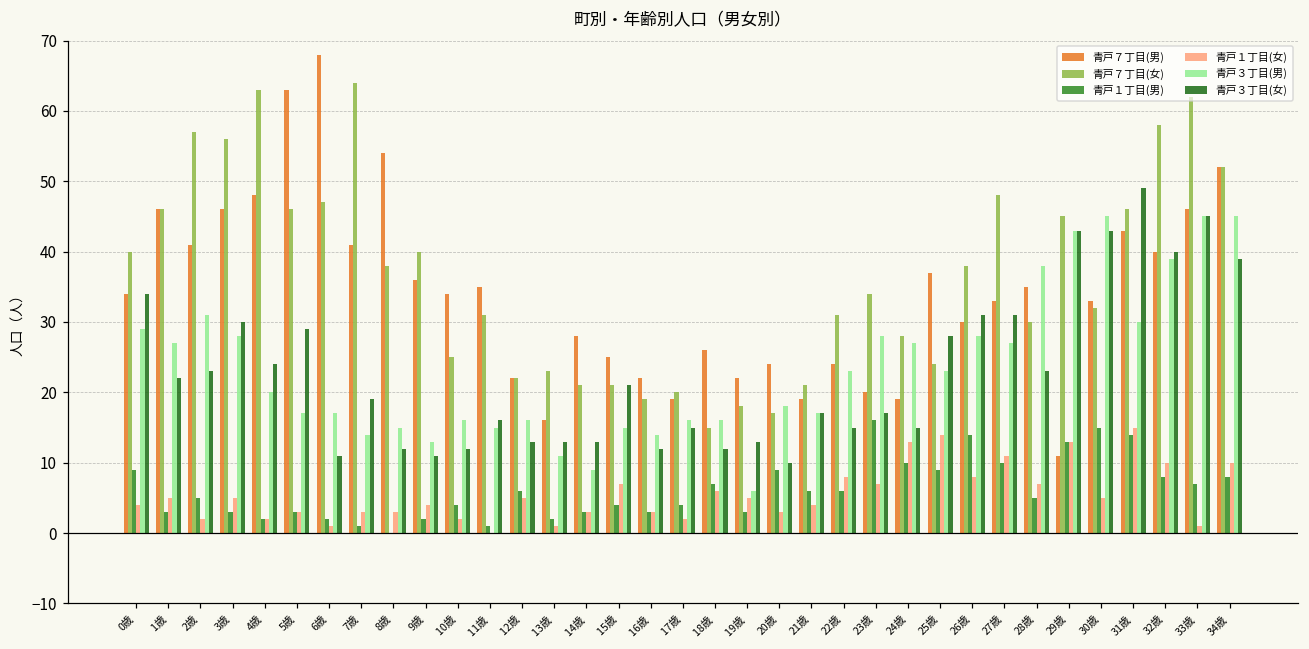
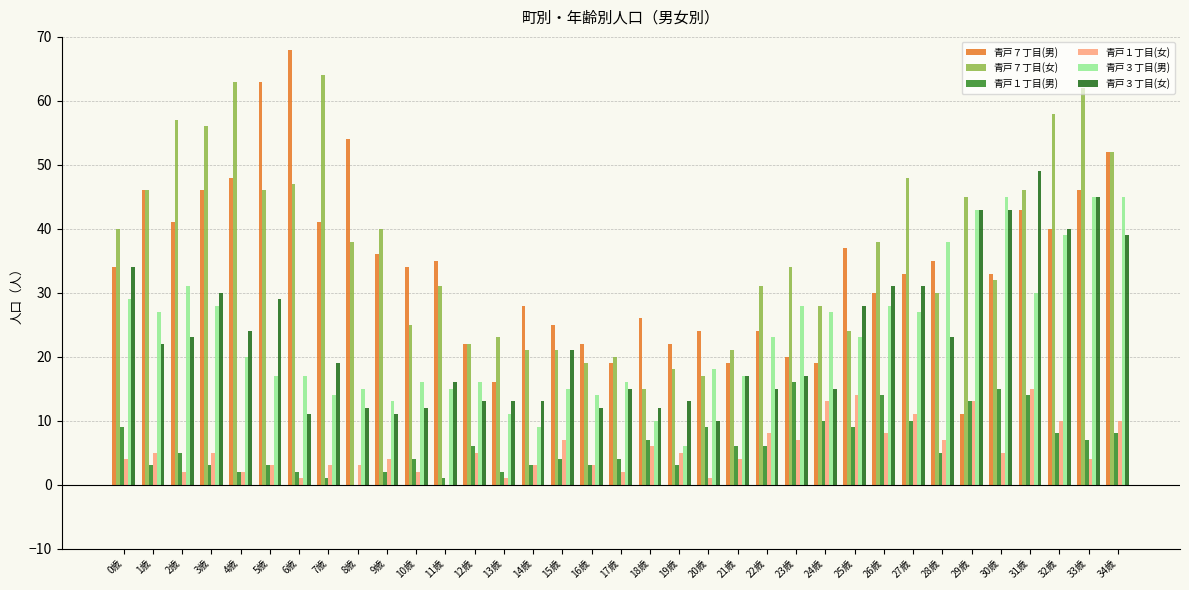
青戸３丁目(男), 18歳: 16 -> 10
青戸１丁目(女), 20歳: 3 -> 1
青戸１丁目(女), 33歳: 1 -> 4
